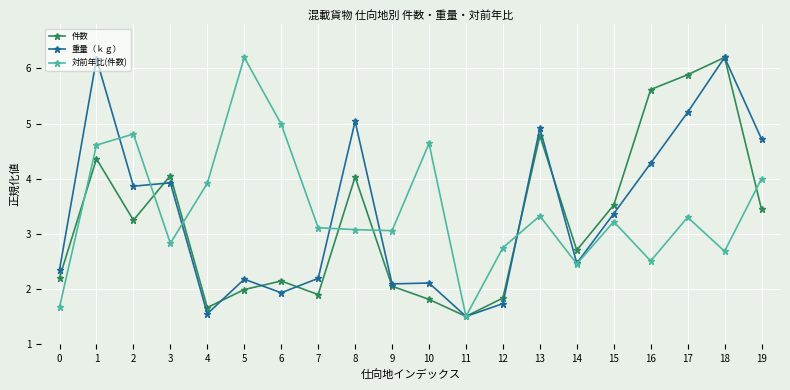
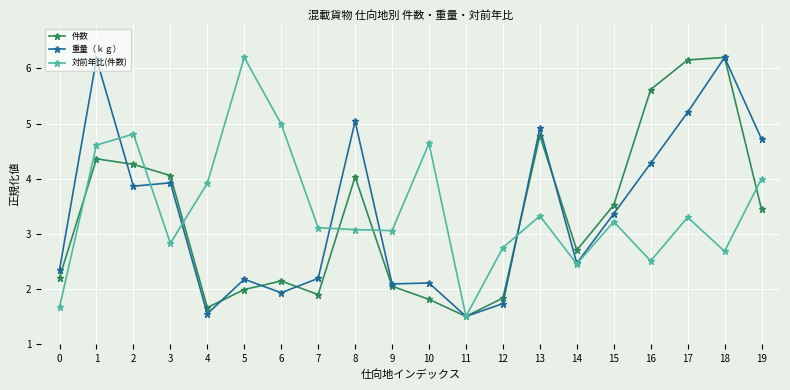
件数, 2: 3.2 -> 4.3
件数, 17: 5.9 -> 6.2
